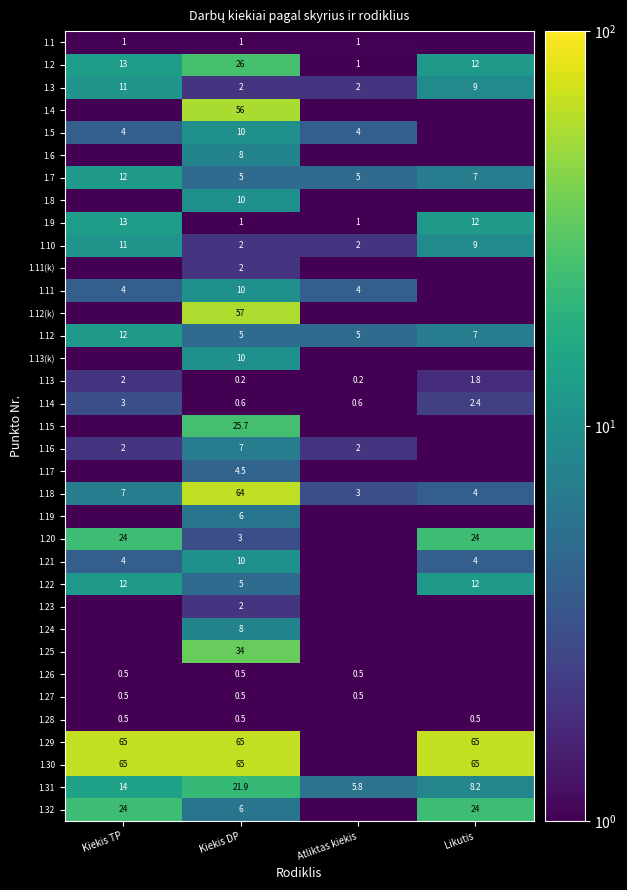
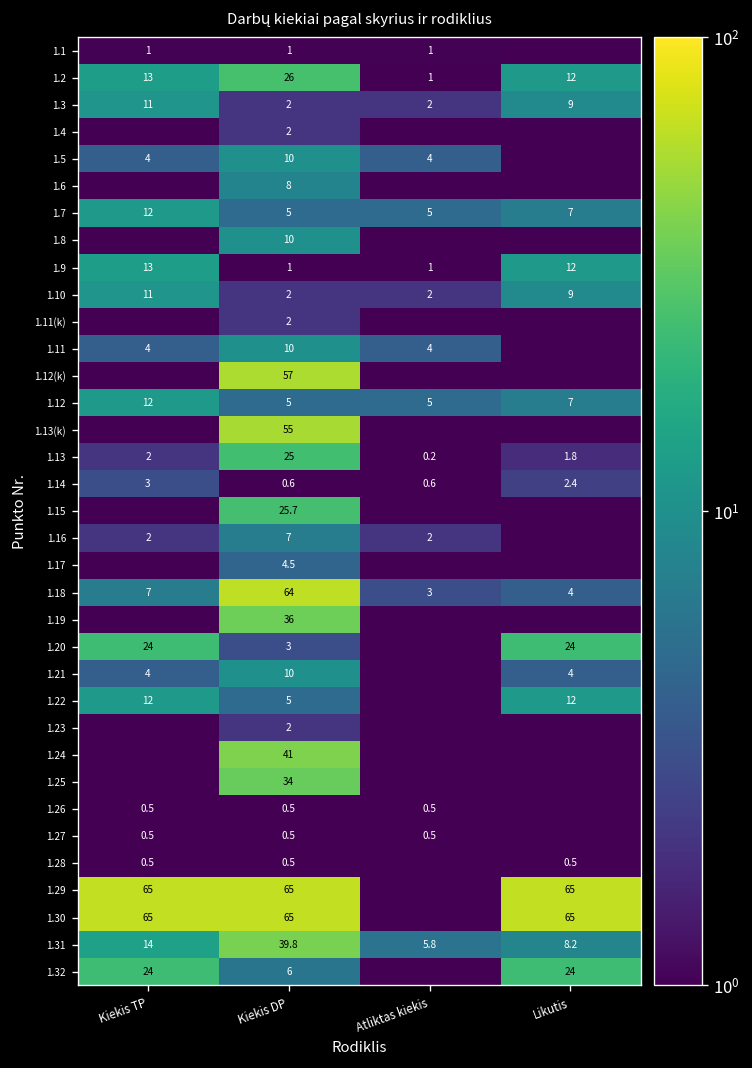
1.4, Kiekis DP: 56 -> 2
1.13(k), Kiekis DP: 10 -> 55
1.13, Kiekis DP: 0.2 -> 25
1.19, Kiekis DP: 6 -> 36
1.24, Kiekis DP: 8 -> 41
1.31, Kiekis DP: 21.9 -> 39.8
